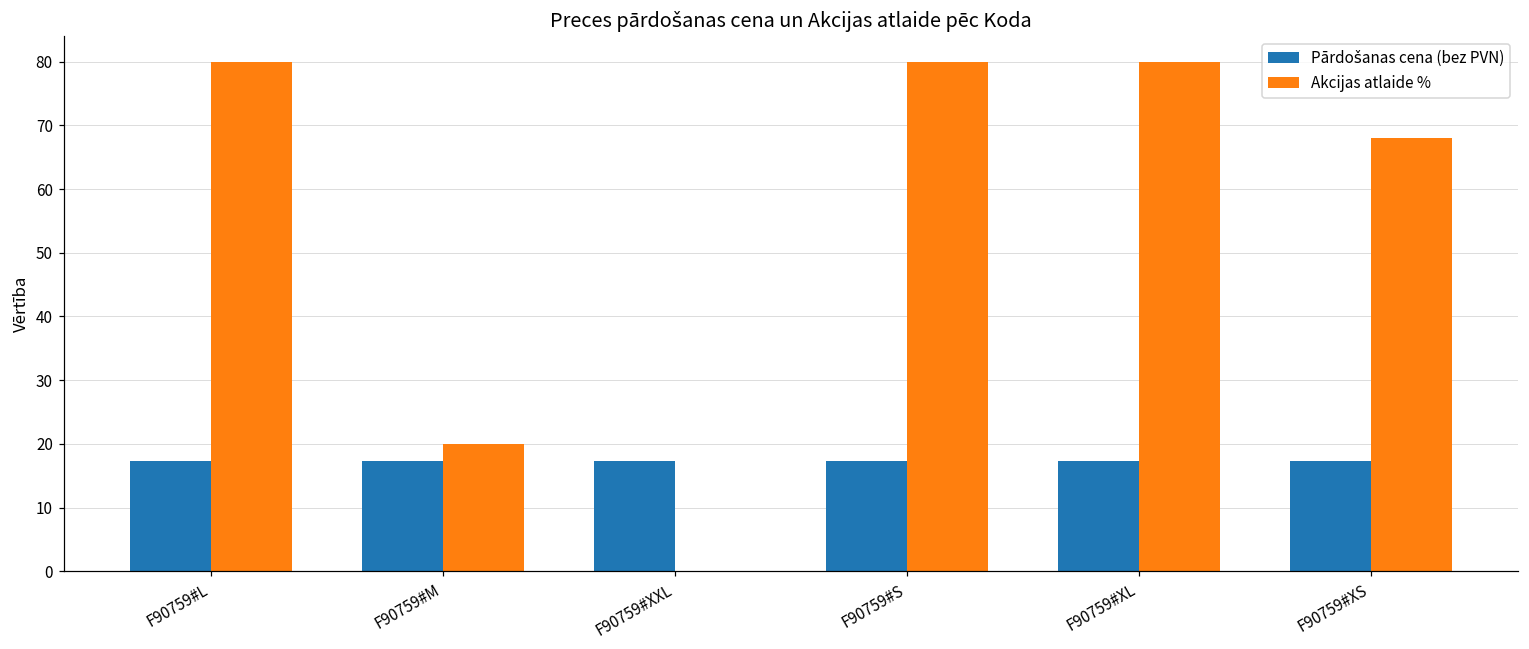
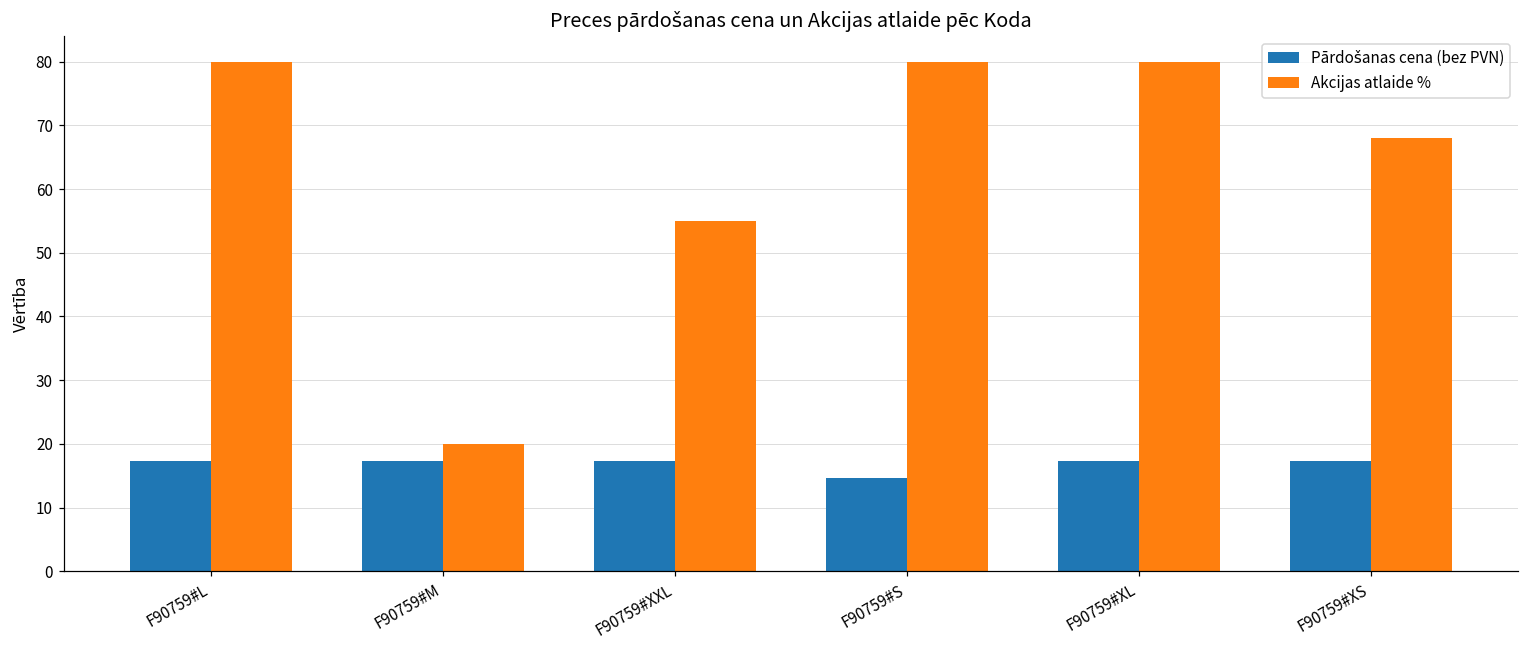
Akcijas atlaide %, F90759#XXL: 0 -> 55
Pārdošanas cena (bez PVN), F90759#S: 17 -> 15
